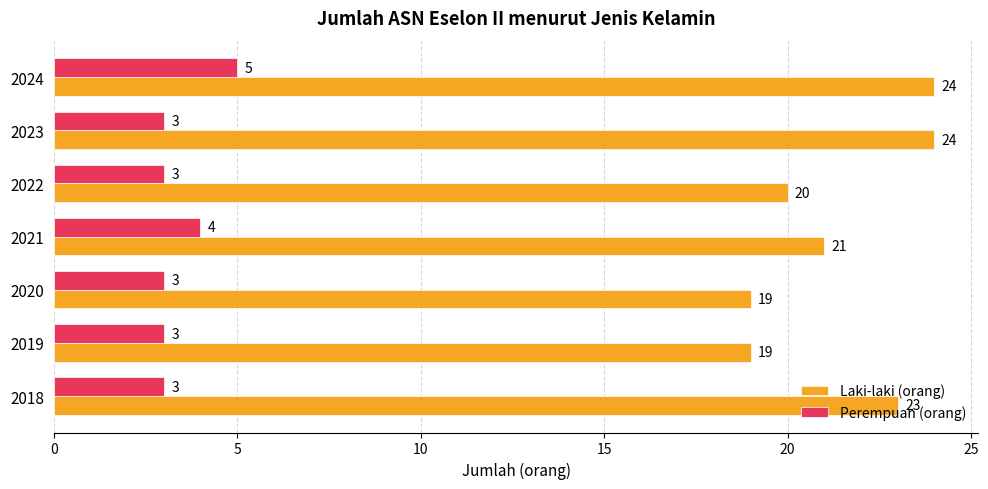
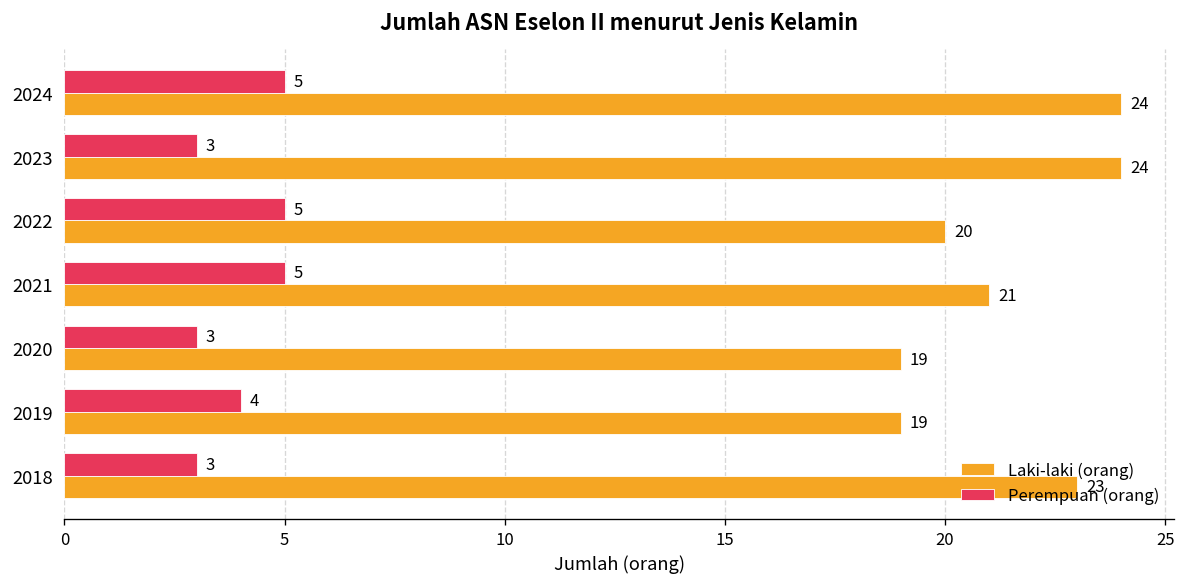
Perempuan (orang), 2022: 3 -> 5
Perempuan (orang), 2021: 4 -> 5
Perempuan (orang), 2019: 3 -> 4
